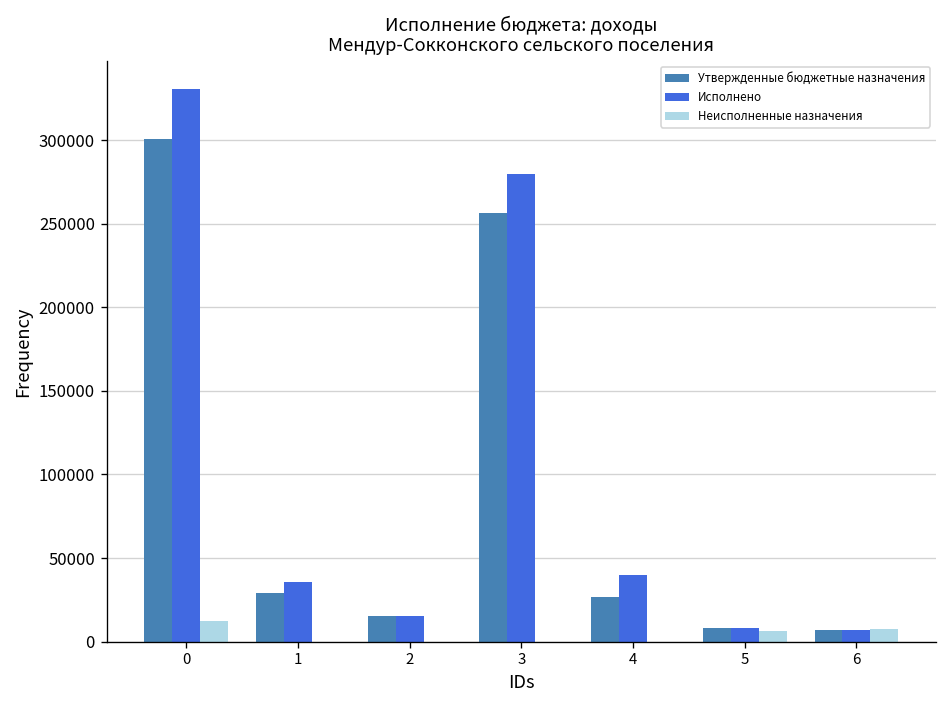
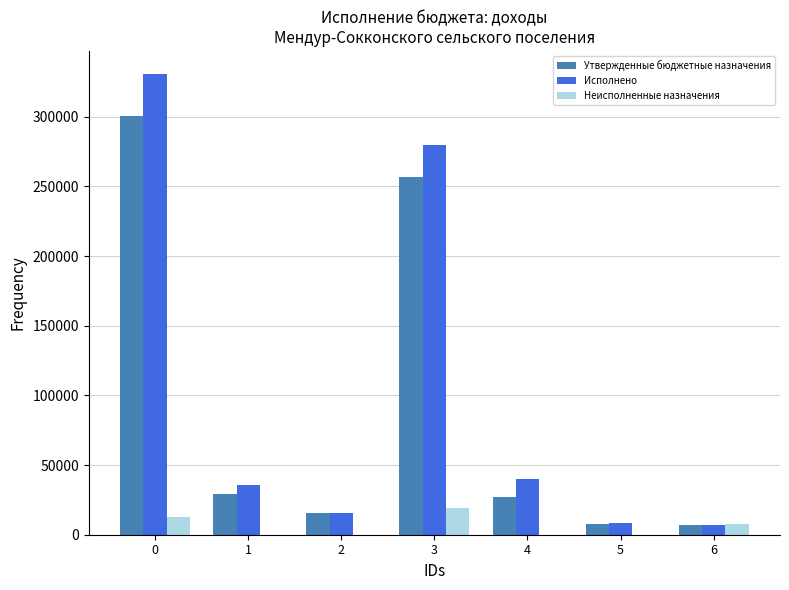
Неисполненные назначения, 3: 0 -> 19000
Неисполненные назначения, 5: 6000 -> 0
